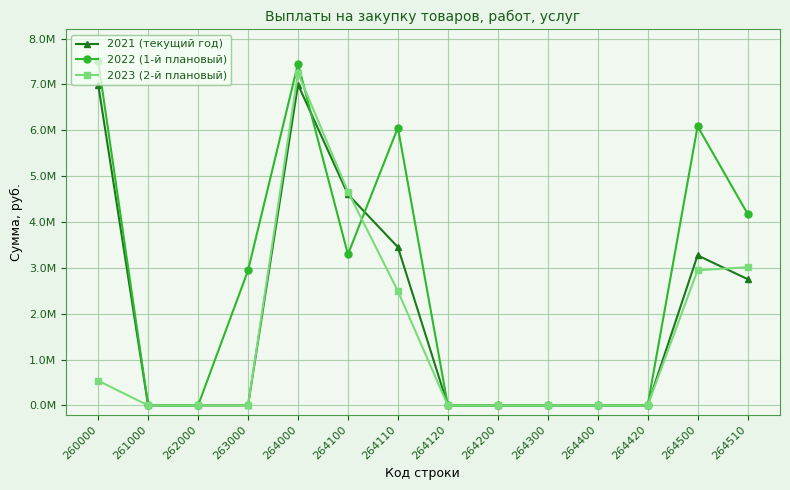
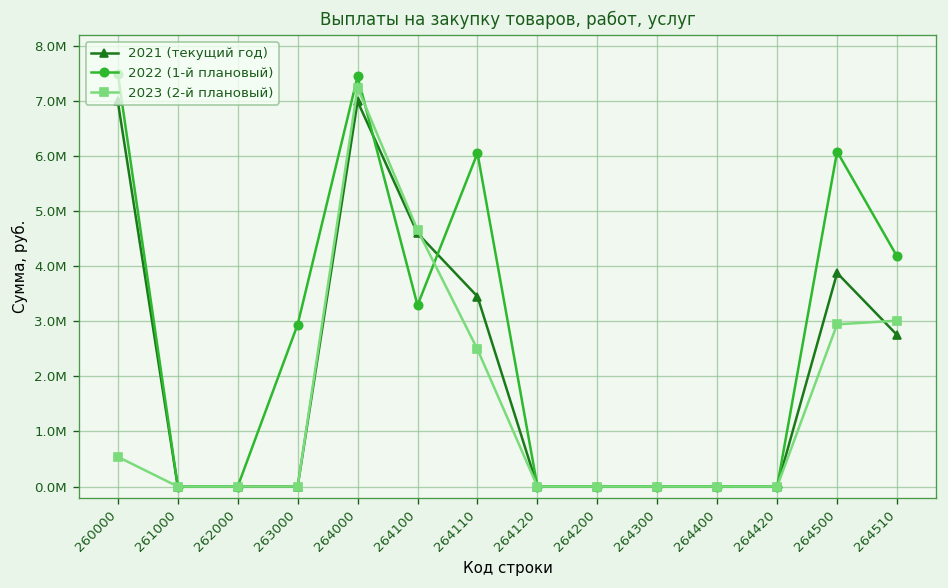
2021 (текущий год), 264500: 3300000 -> 3900000
